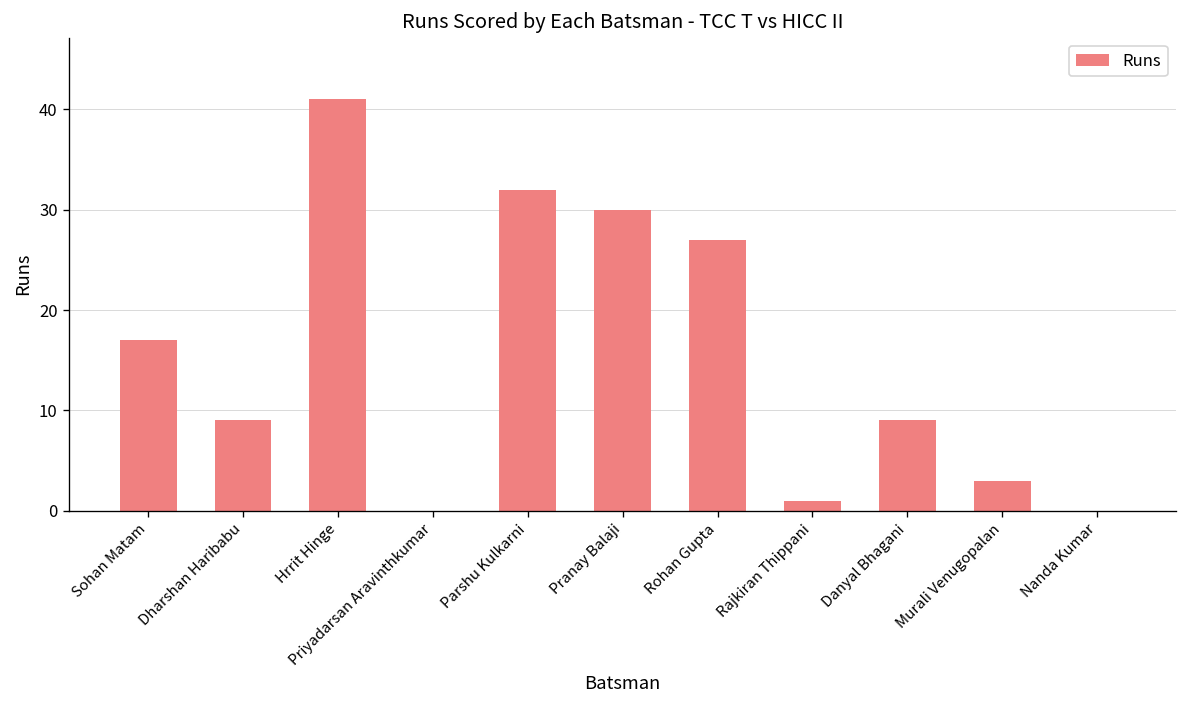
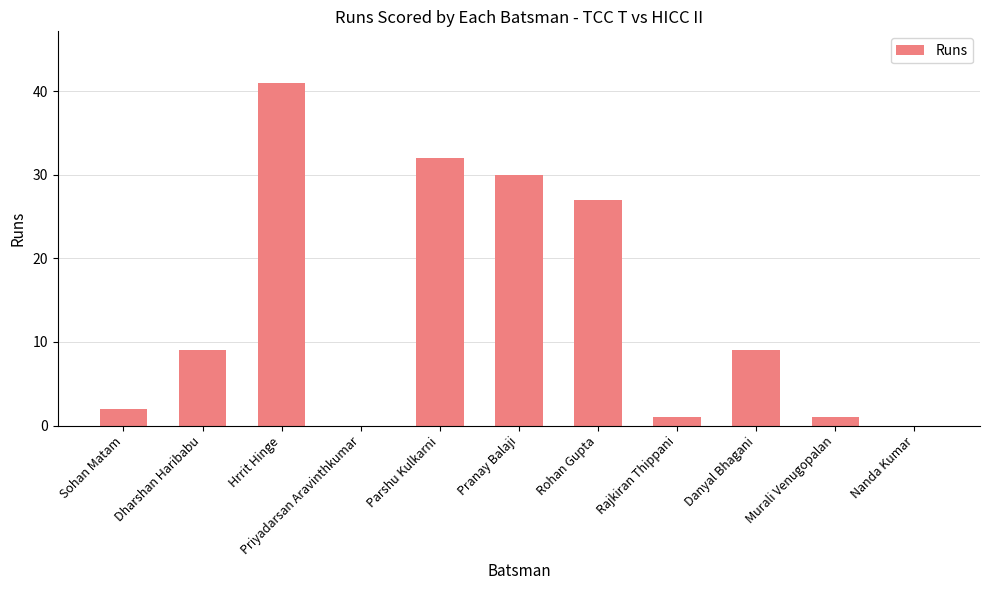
Sohan Matam: 17 -> 2
Murali Venugopalan: 3 -> 1
